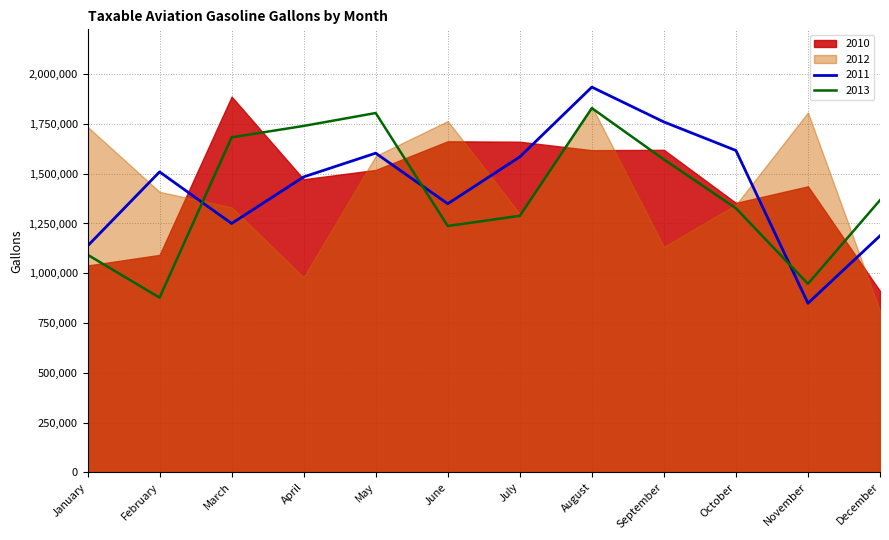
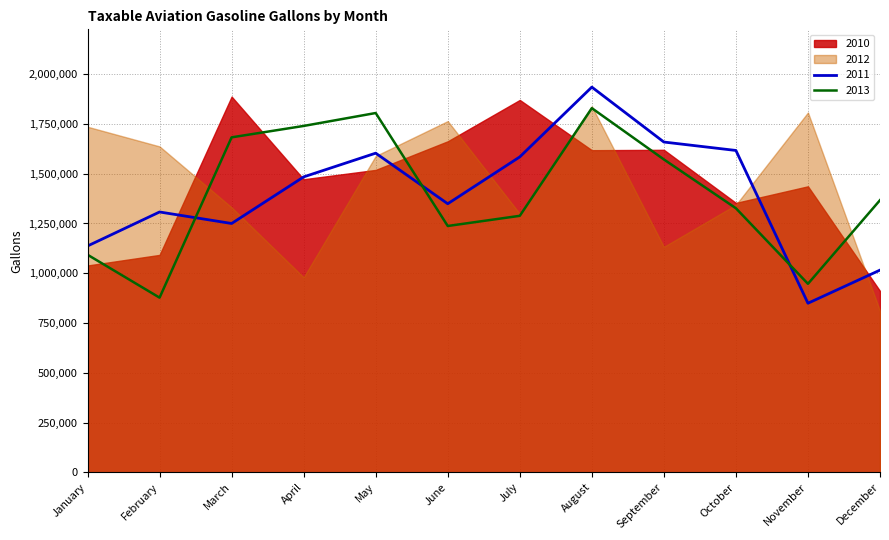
2011, February: 1,510,000 -> 1,310,000
2012, February: 1,410,000 -> 1,640,000
2010, July: 1,660,000 -> 1,870,000
2011, September: 1,760,000 -> 1,660,000
2011, December: 1,190,000 -> 1,020,000
